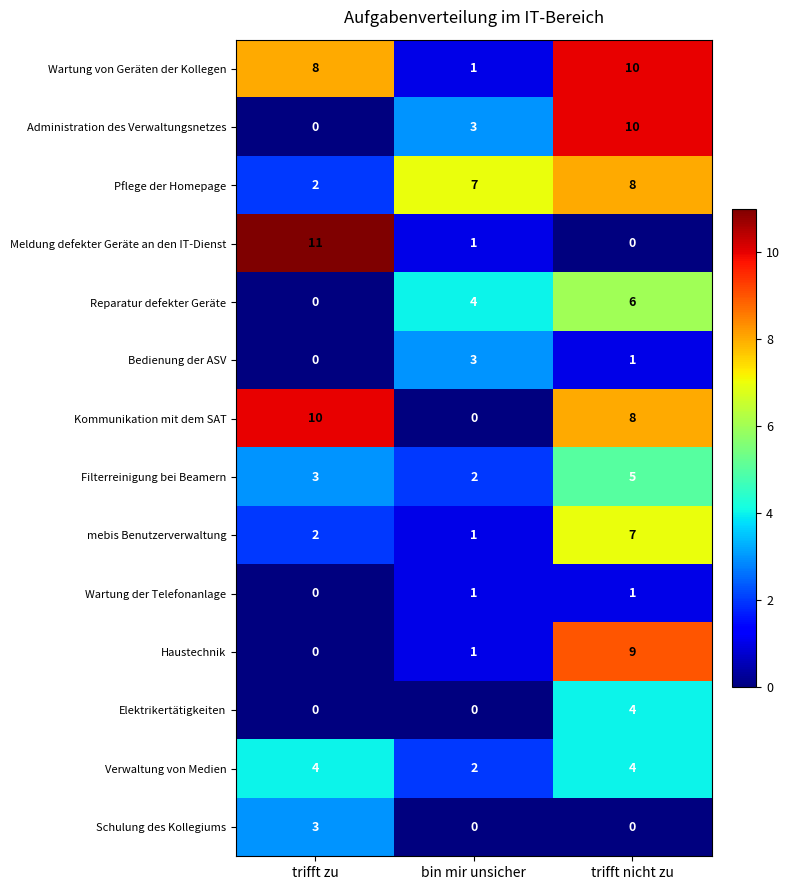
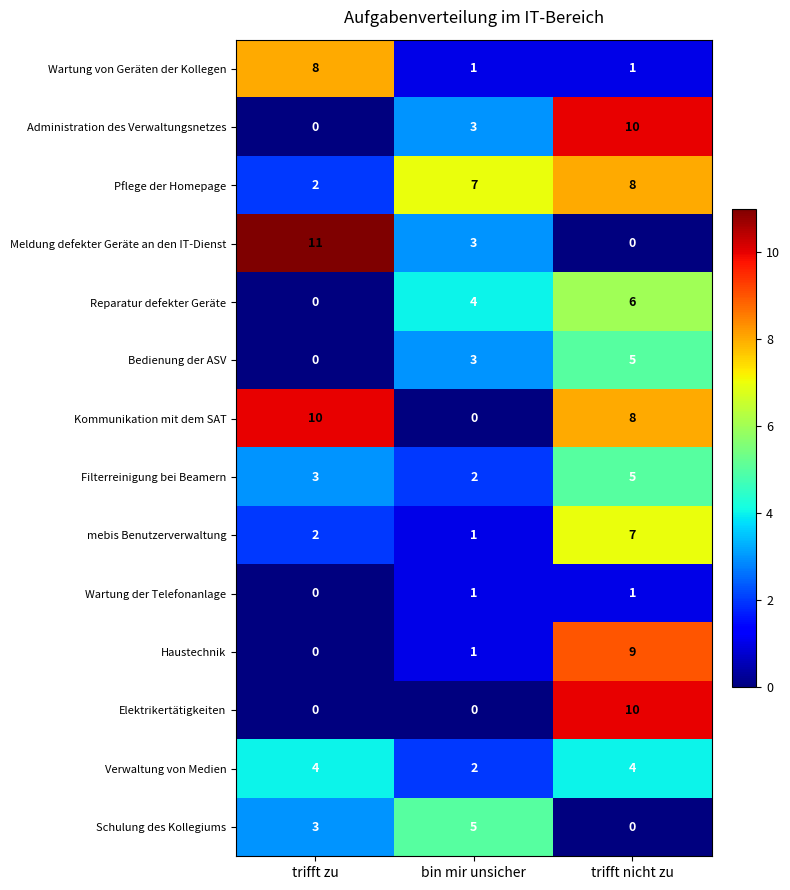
Wartung von Geräten der Kollegen, trifft nicht zu: 10 -> 1
Meldung defekter Geräte an den IT-Dienst, bin mir unsicher: 1 -> 3
Bedienung der ASV, trifft nicht zu: 1 -> 5
Elektrikertätigkeiten, trifft nicht zu: 4 -> 10
Schulung des Kollegiums, bin mir unsicher: 0 -> 5
